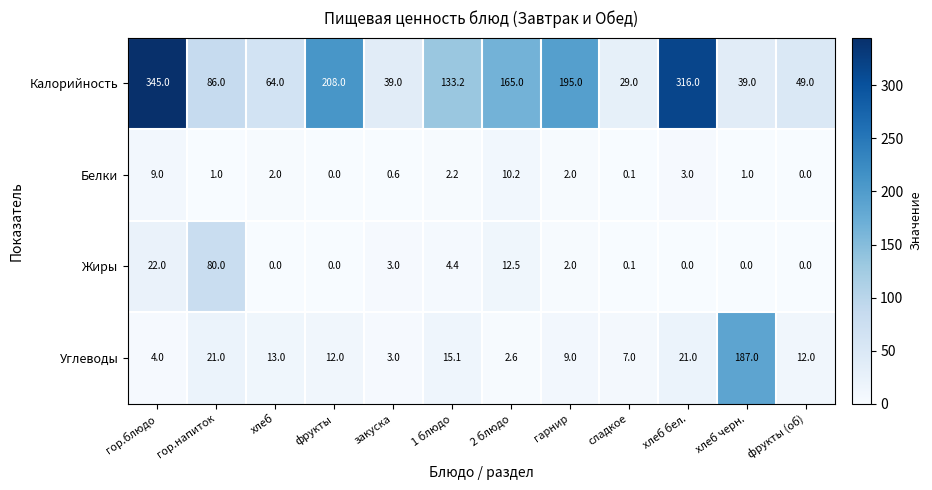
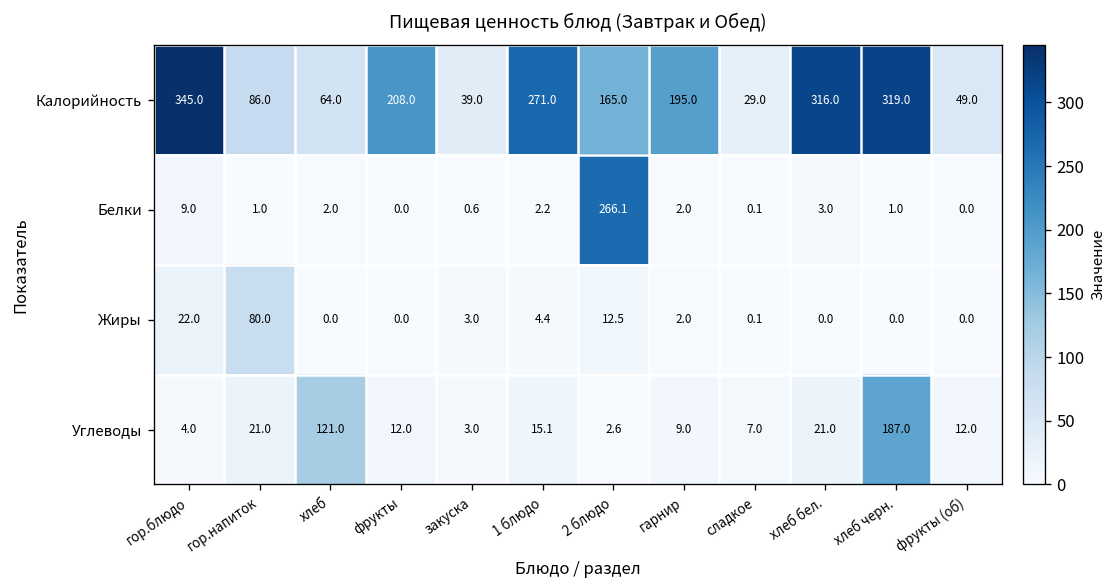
Калорийность, 1 блюдо: 133.2 -> 271.0
Калорийность, хлеб черн.: 39.0 -> 319.0
Белки, 2 блюдо: 10.2 -> 266.1
Углеводы, хлеб: 13.0 -> 121.0
